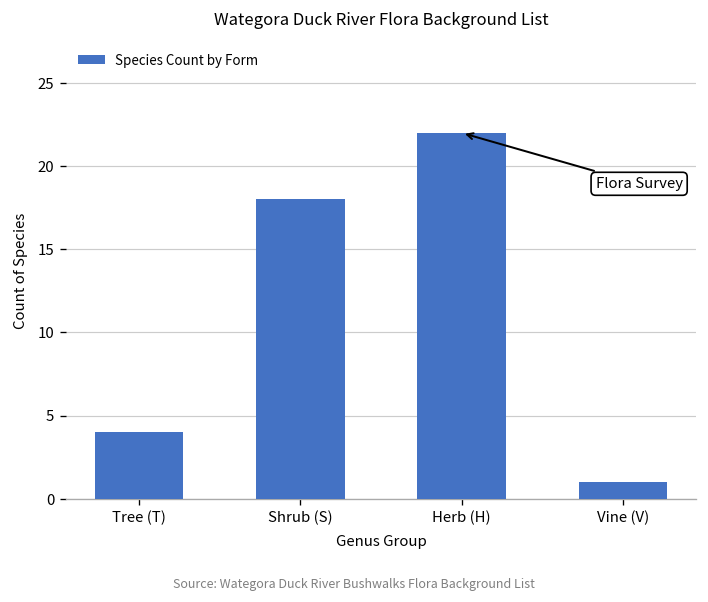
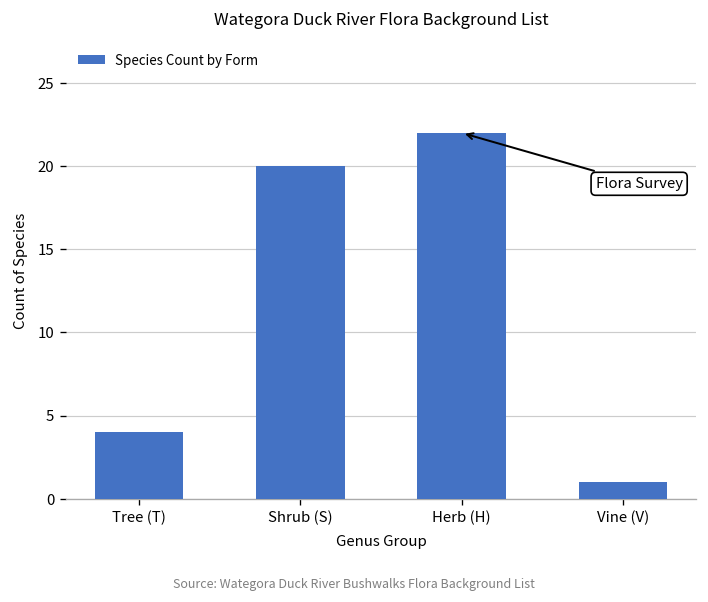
Shrub (S): 18 -> 20
